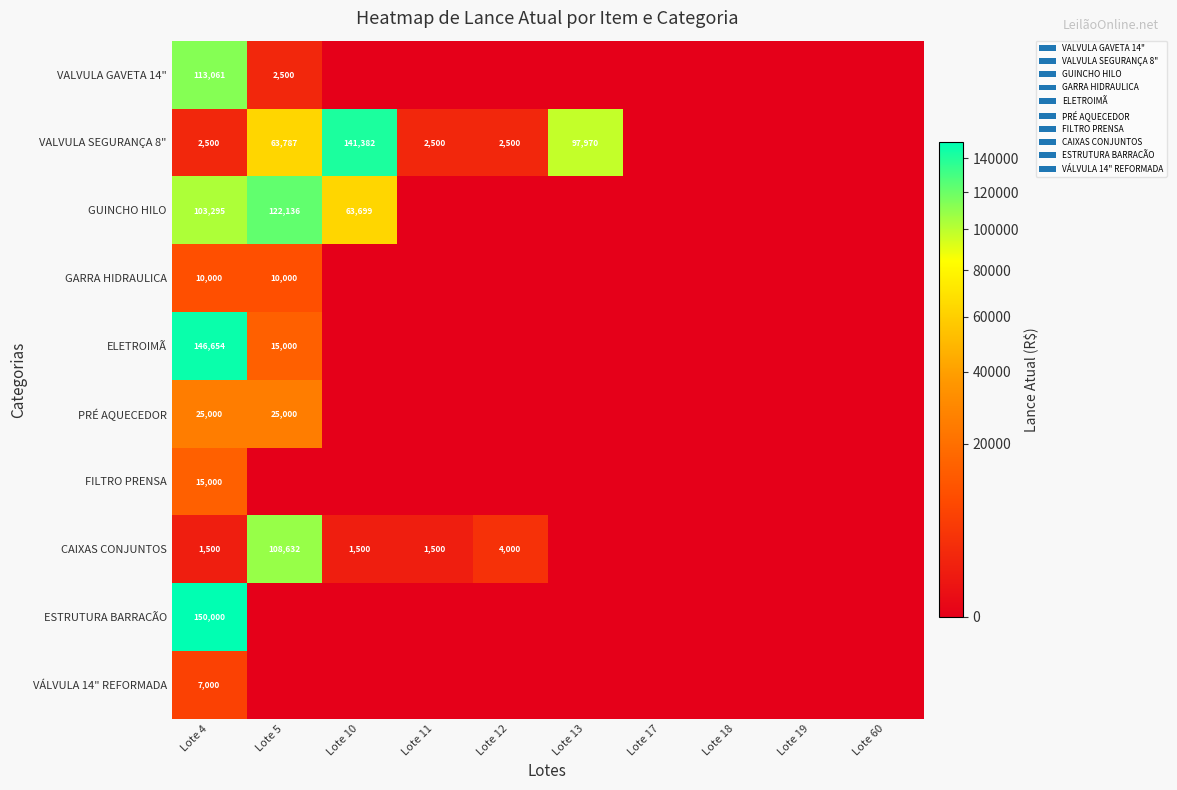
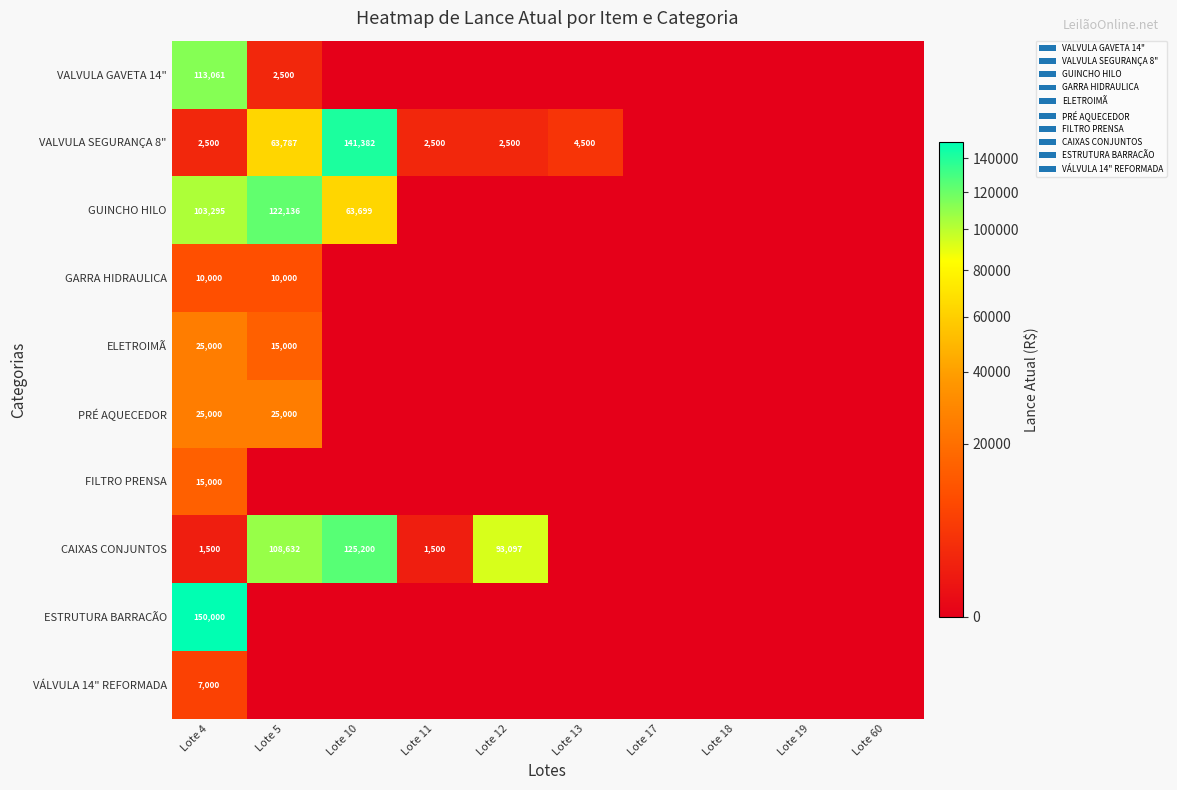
VALVULA SEGURANÇA 8", Lote 13: 97,970 -> 4,500
ELETROIMÃ, Lote 4: 146,654 -> 25,000
CAIXAS CONJUNTOS, Lote 10: 1,500 -> 125,200
CAIXAS CONJUNTOS, Lote 12: 4,000 -> 93,097
